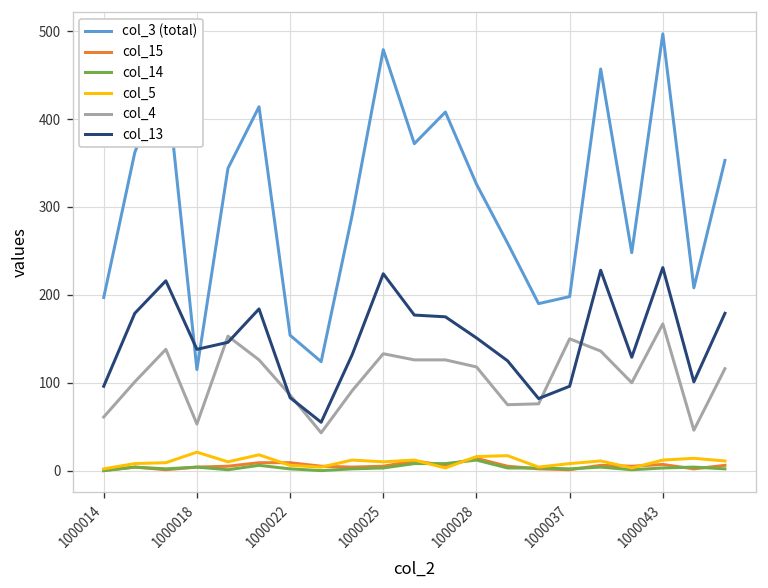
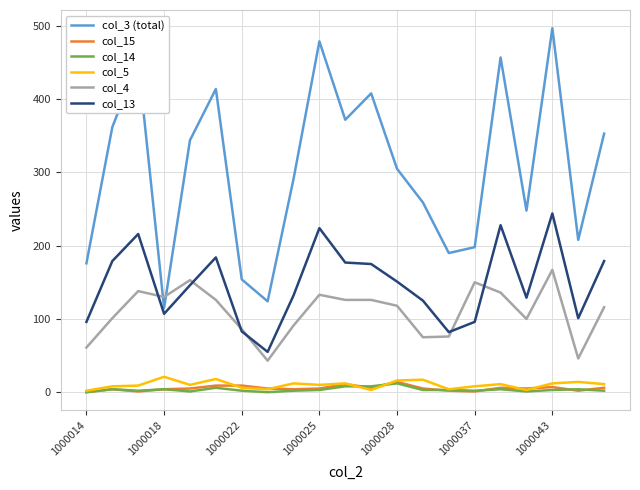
col_3 (total), 1000014: 200 -> 180
col_4, 1000018: 50 -> 130
col_13, 1000018: 140 -> 110
col_3 (total), 1000028: 330 -> 310
col_13, 1000043: 230 -> 240
